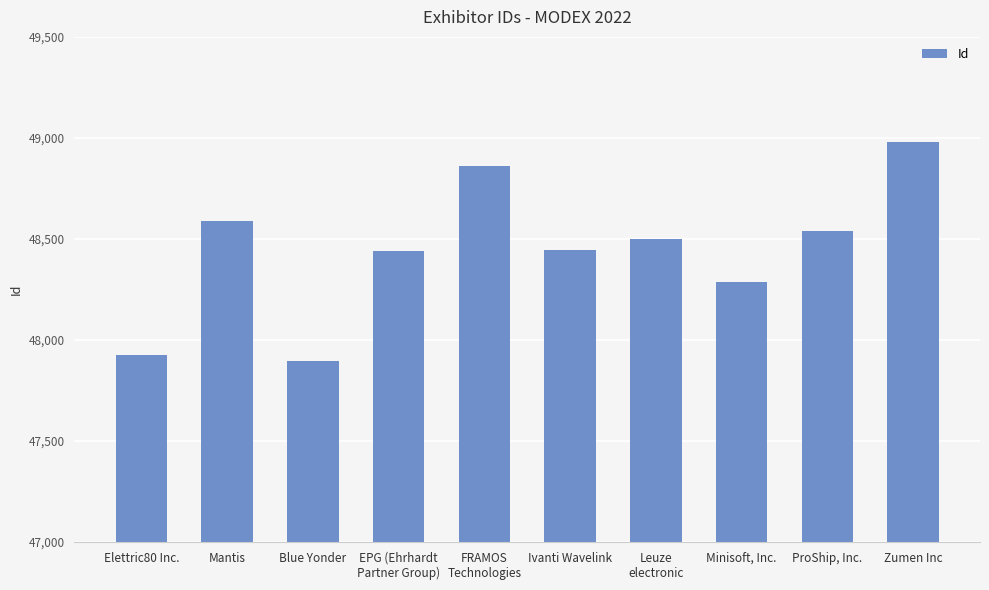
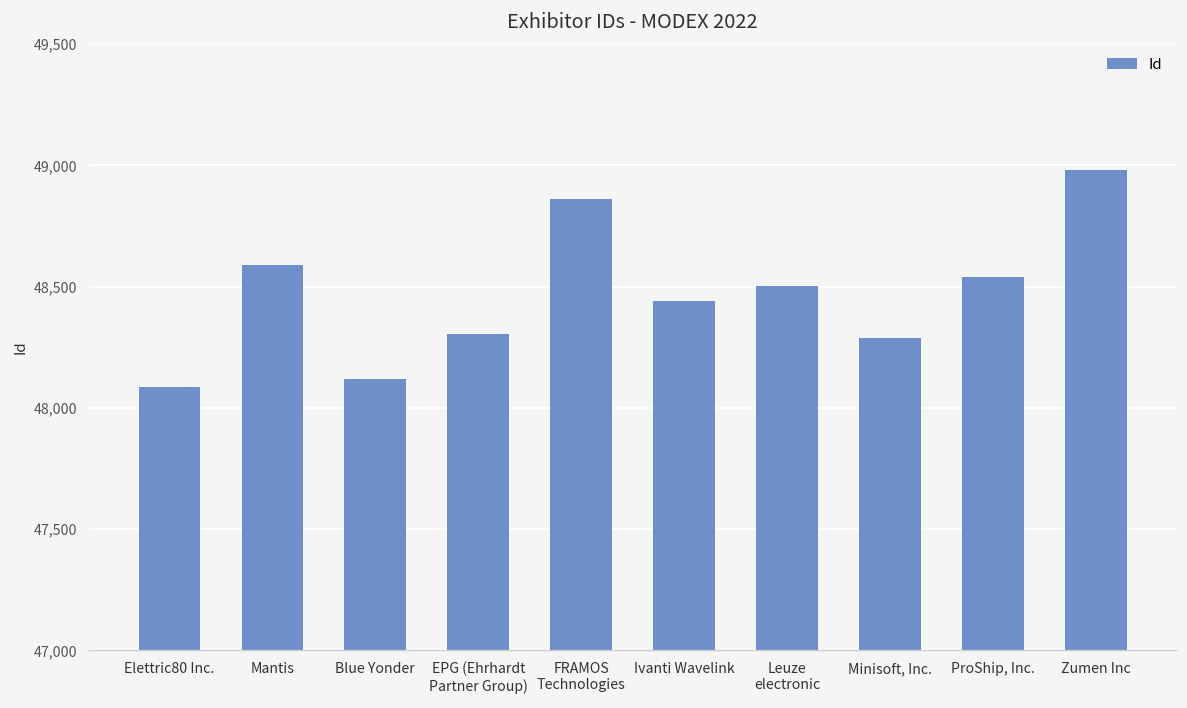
Elettric80 Inc.: 47,930 -> 48,090
Blue Yonder: 47,900 -> 48,120
EPG (Ehrhardt Partner Group): 48,440 -> 48,300
